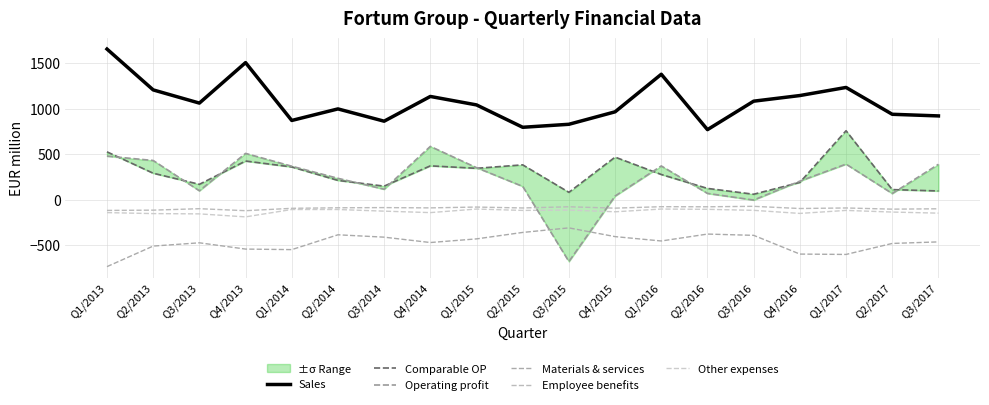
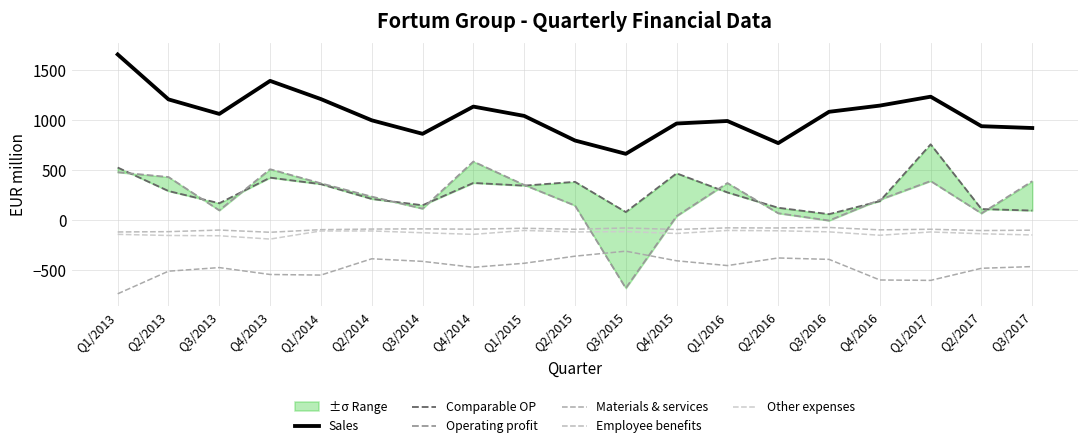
Sales, Q4/2013: 1500 -> 1400
Sales, Q1/2014: 900 -> 1200
Sales, Q3/2015: 800 -> 700
Sales, Q1/2016: 1400 -> 1000
